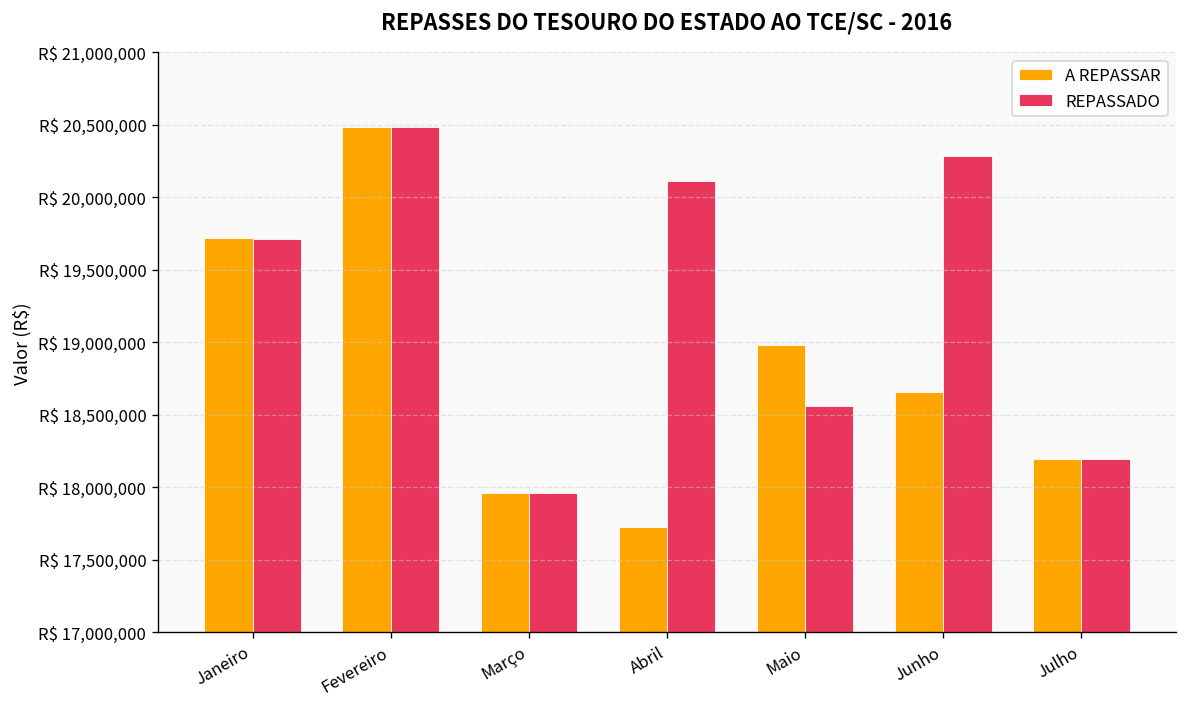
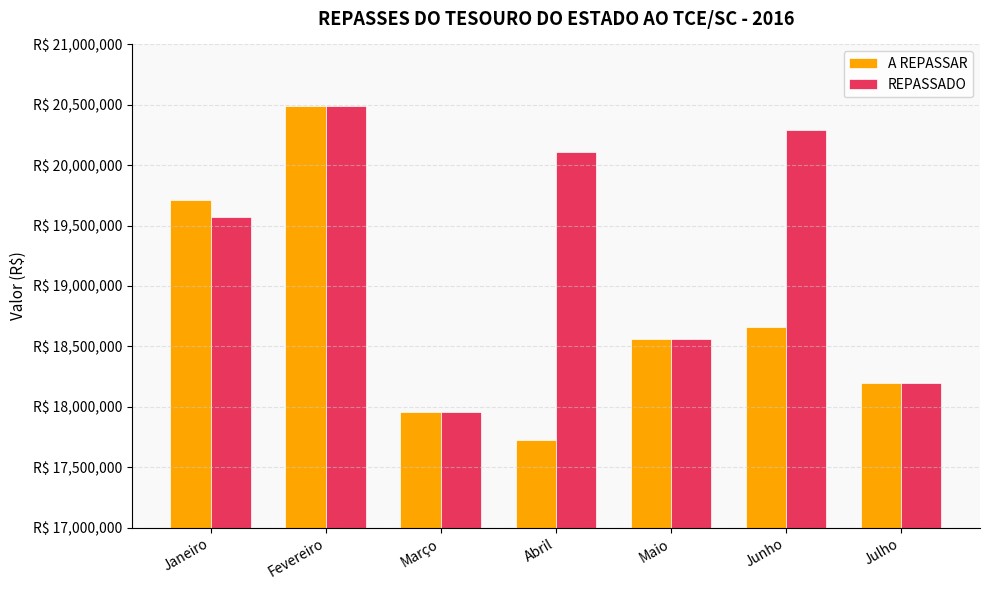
REPASSADO, Janeiro: R$ 19,710,000 -> R$ 19,570,000
A REPASSAR, Maio: R$ 18,980,000 -> R$ 18,560,000
